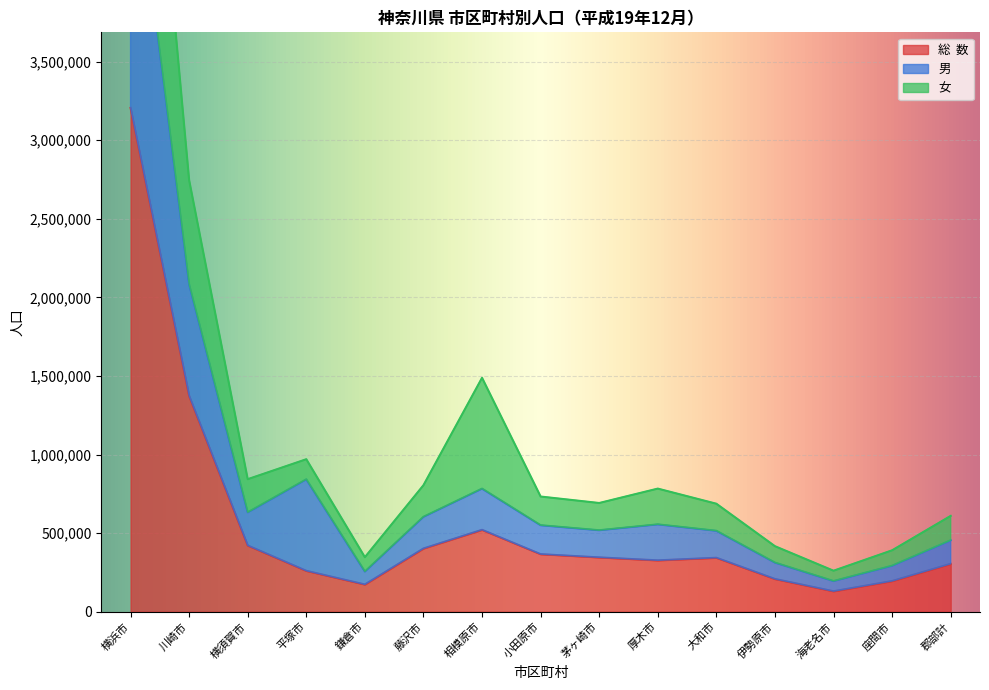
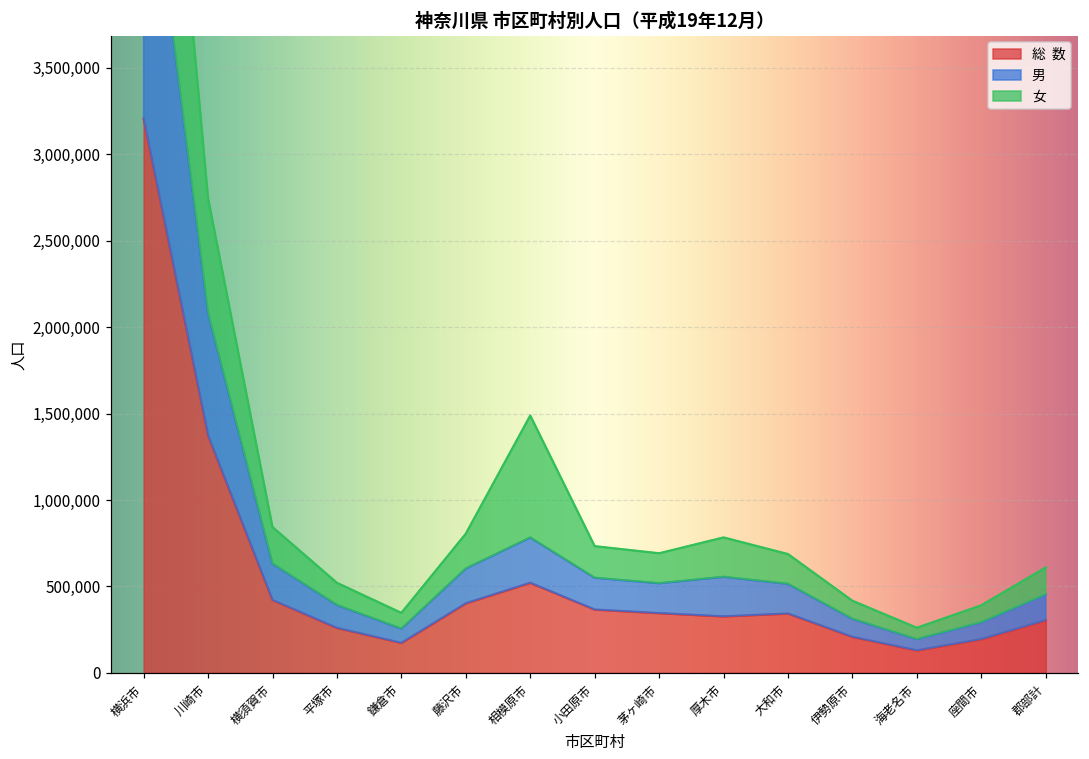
男, 平塚市: 580,000 -> 130,000
